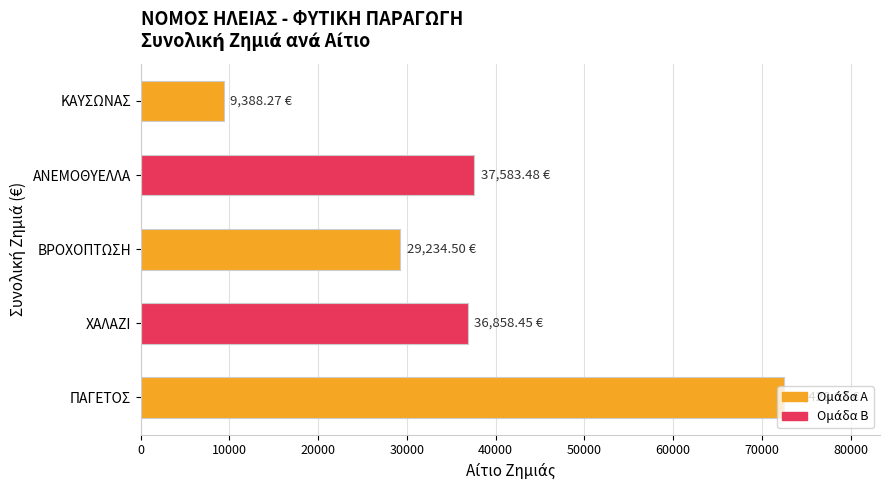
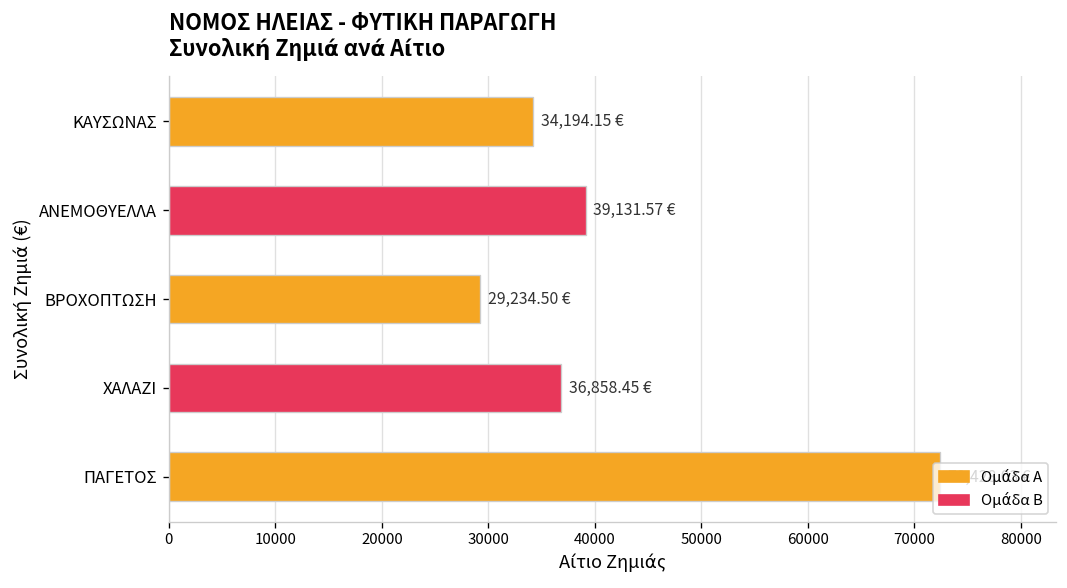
ΚΑΥΣΩΝΑΣ: 9,388.27 -> 34,194.15
ΑΝΕΜΟΘΥΕΛΛΑ: 37,583.48 -> 39,131.57
